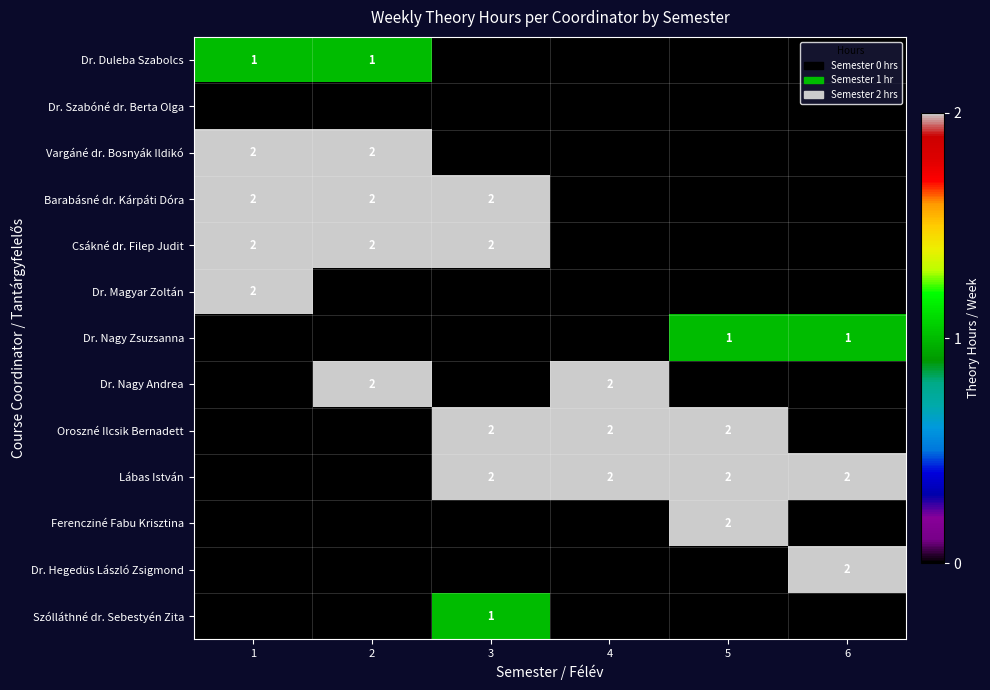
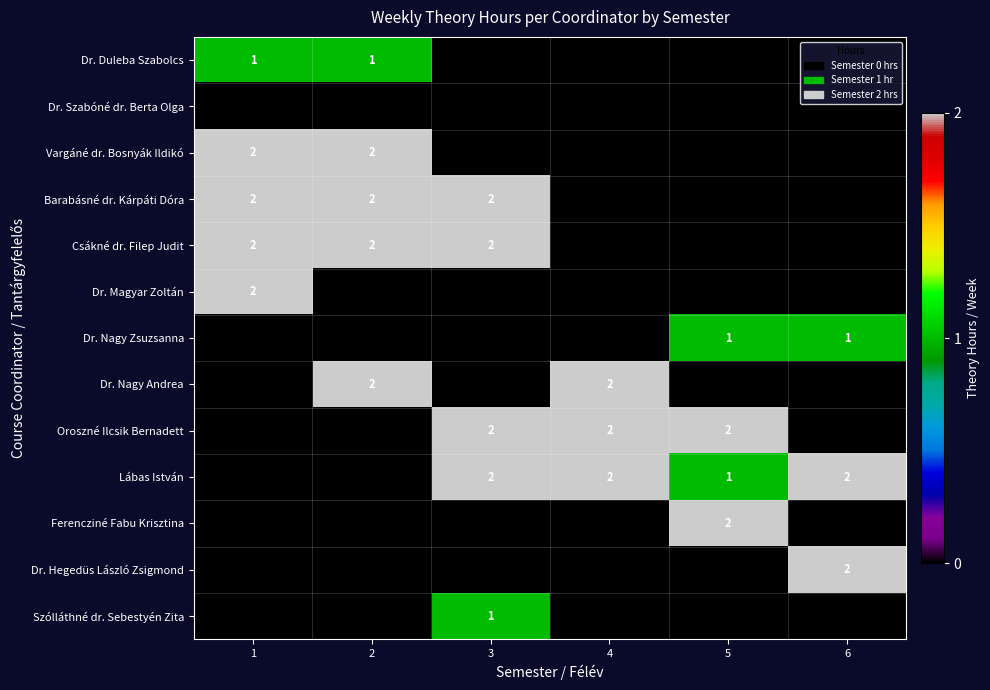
Lábas István, 5: 2 -> 1
